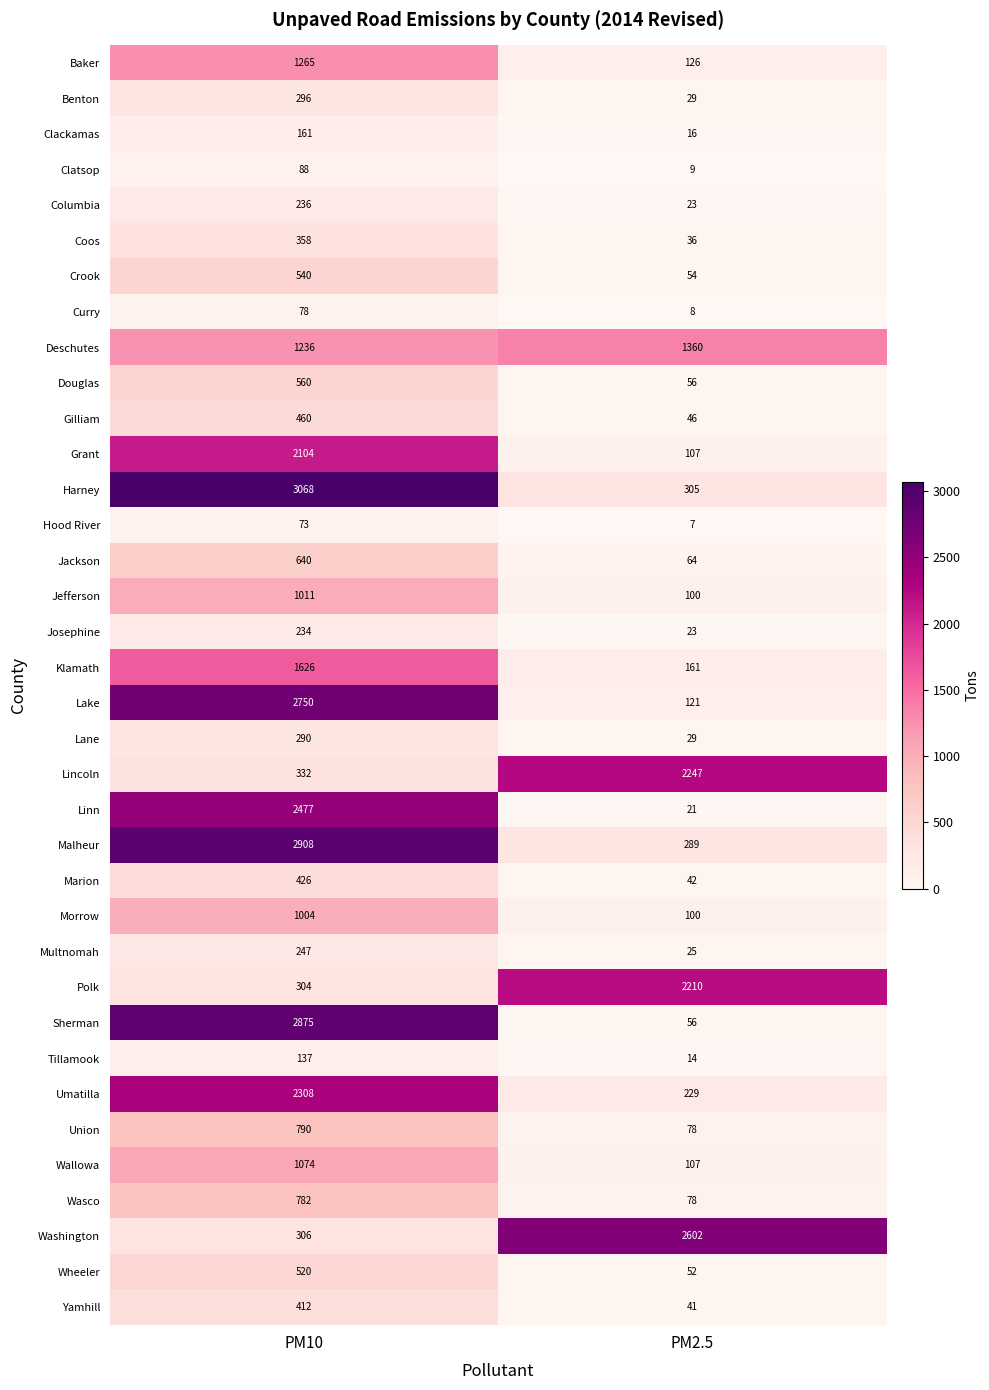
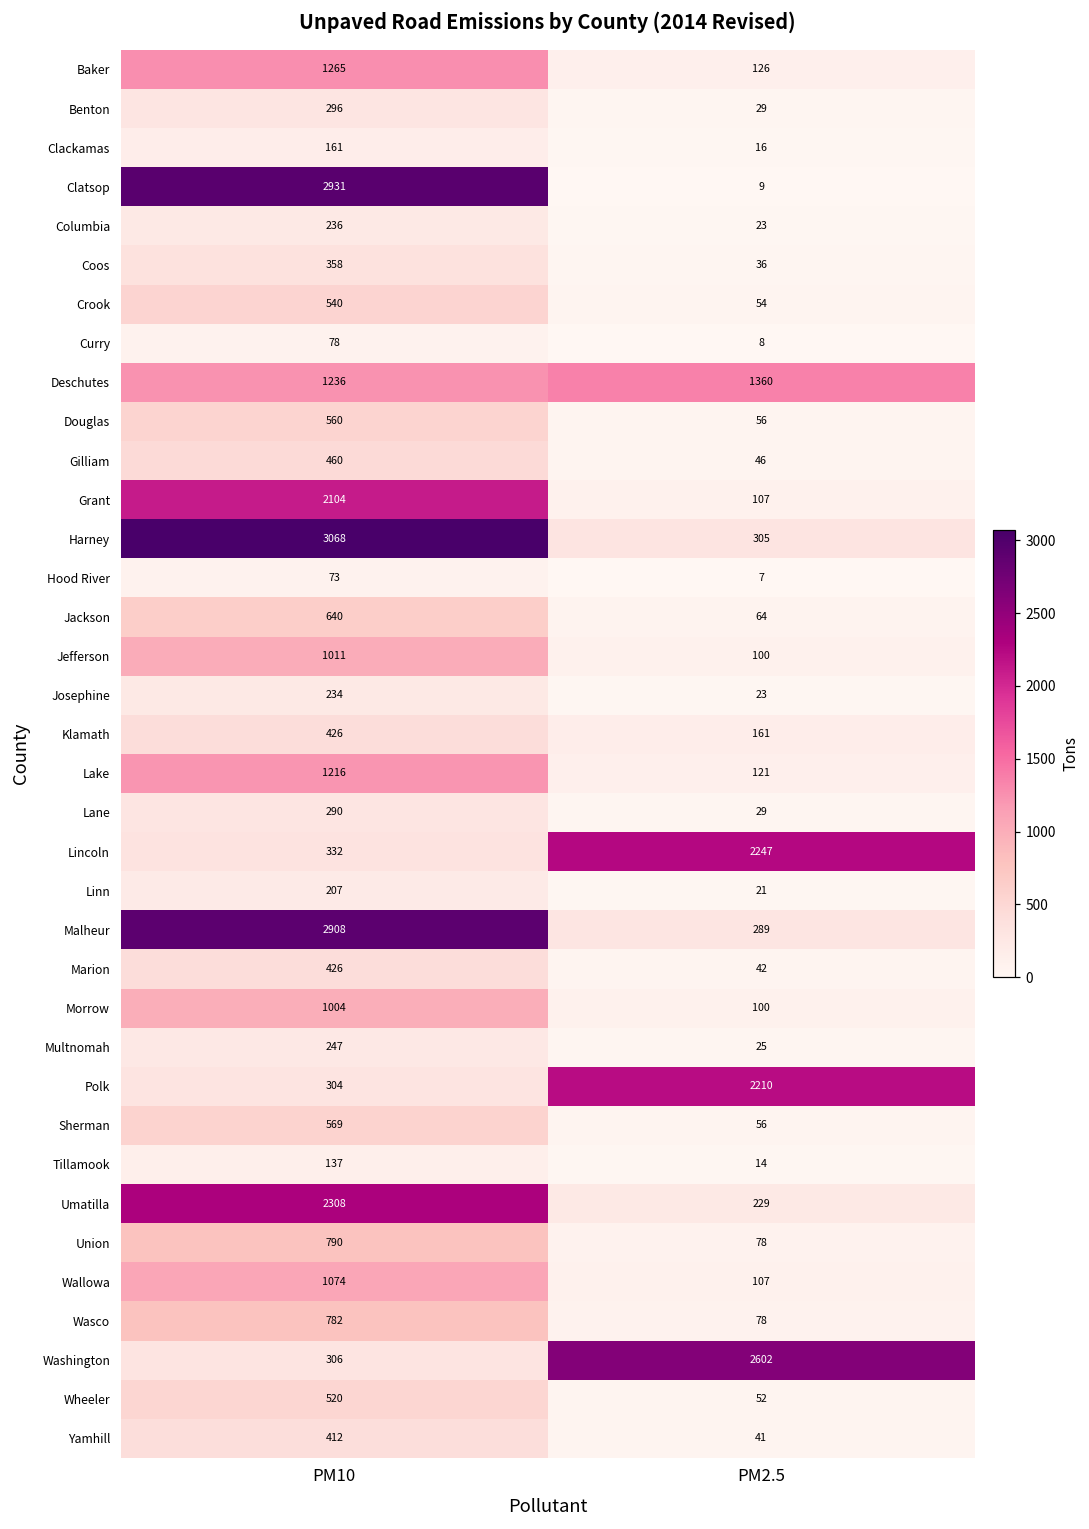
Clatsop, PM10: 88 -> 2931
Klamath, PM10: 1626 -> 426
Lake, PM10: 2750 -> 1216
Linn, PM10: 2477 -> 207
Sherman, PM10: 2875 -> 569
